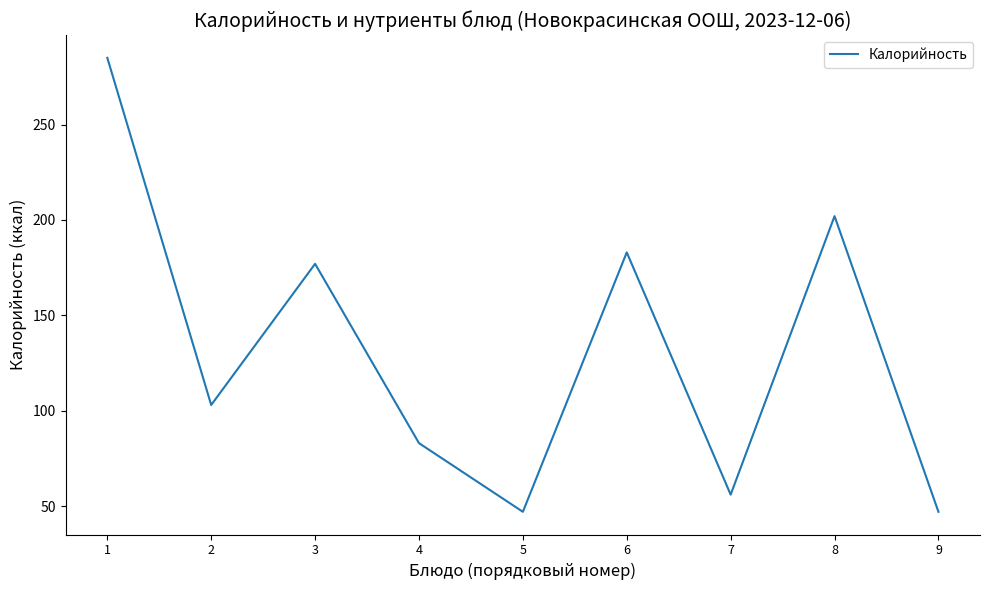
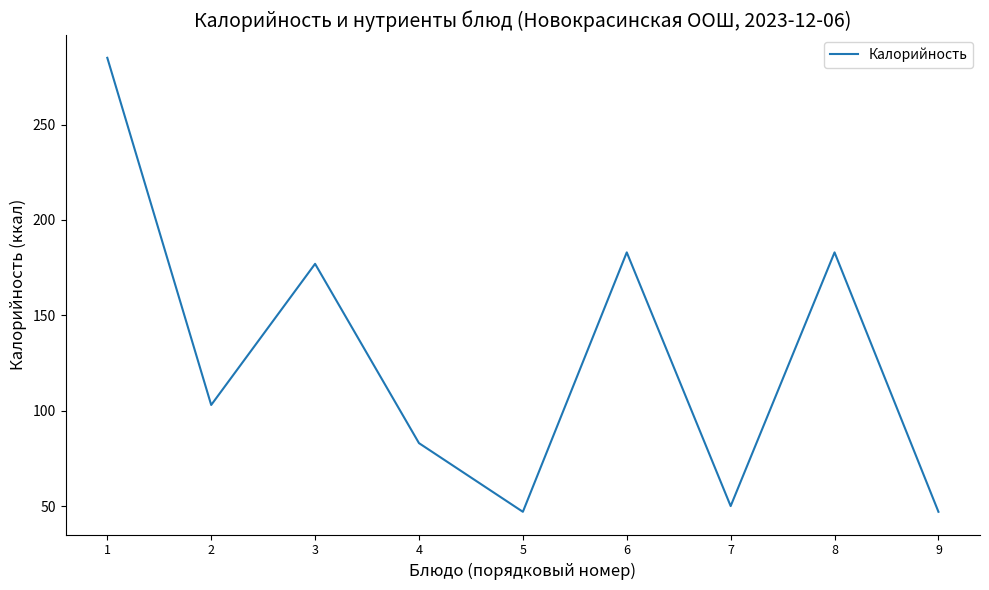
7: 56 -> 50
8: 202 -> 183
